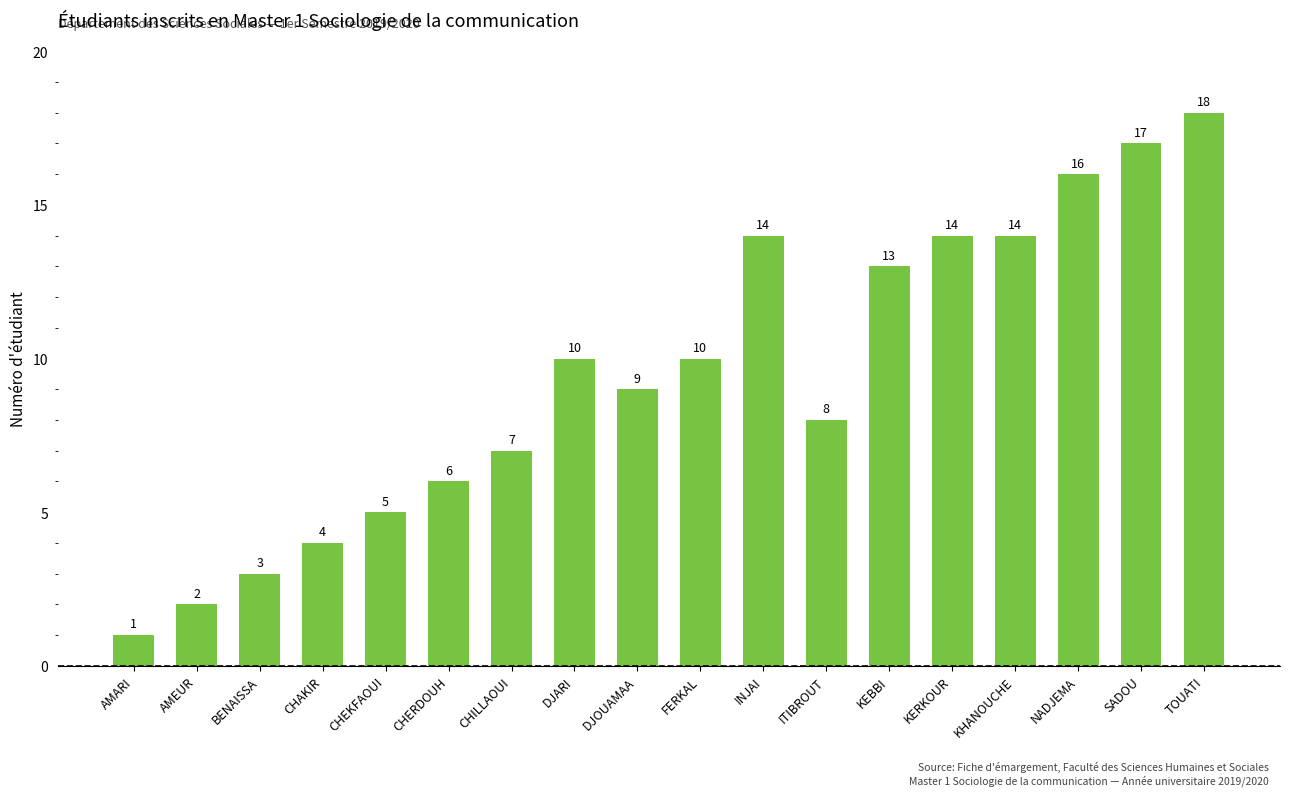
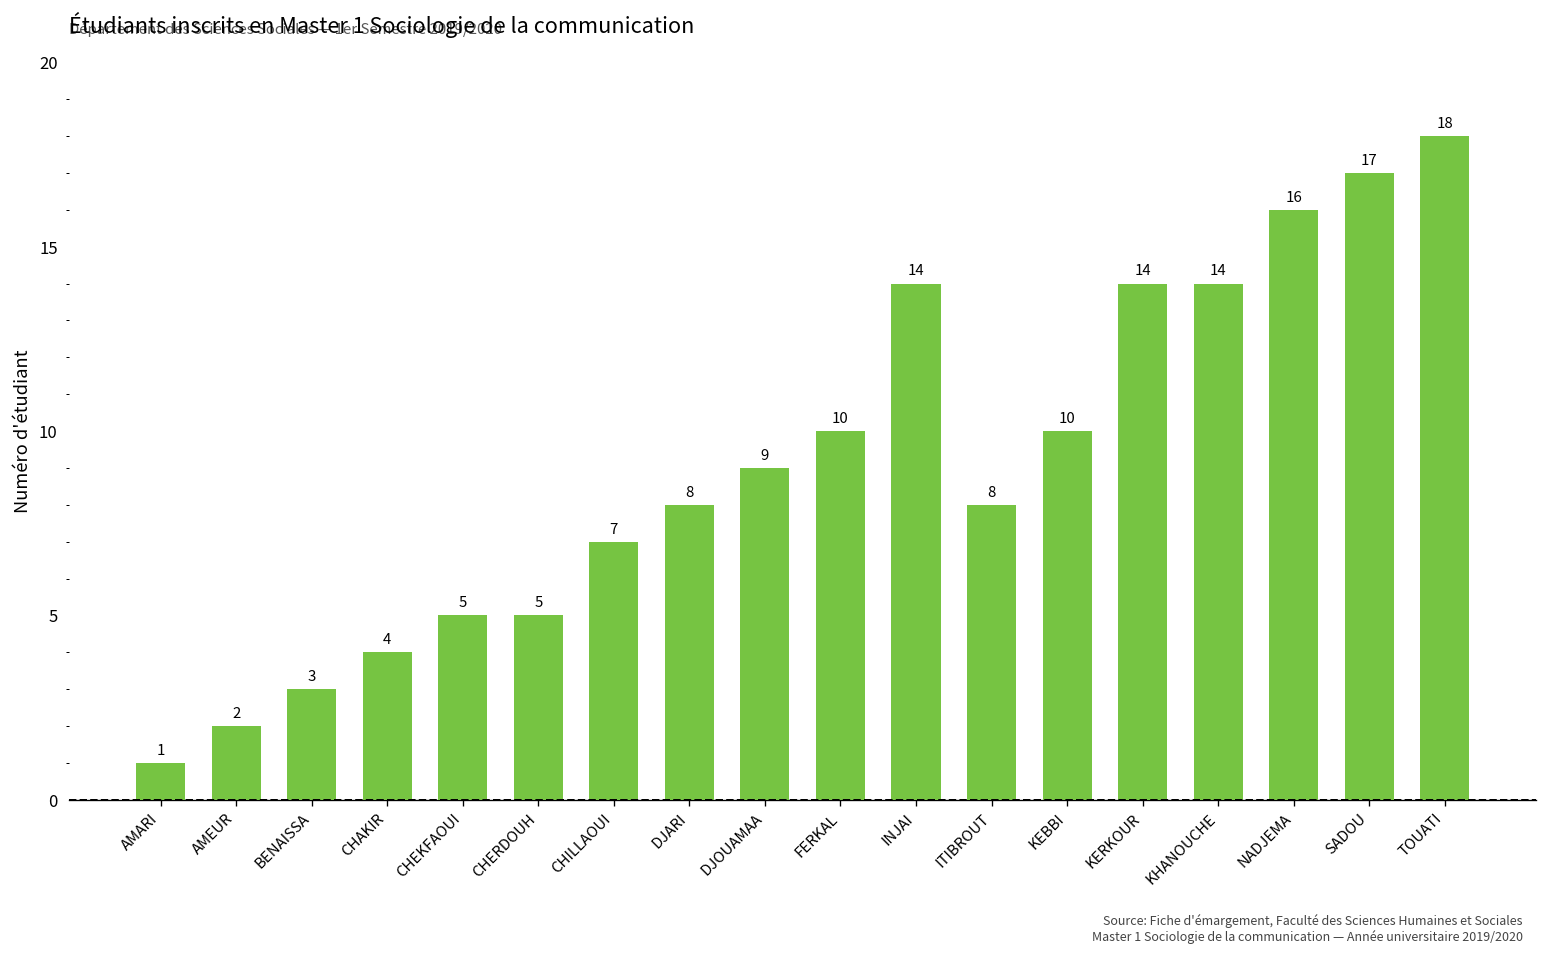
CHERDOUH: 6 -> 5
DJARI: 10 -> 8
KEBBI: 13 -> 10
